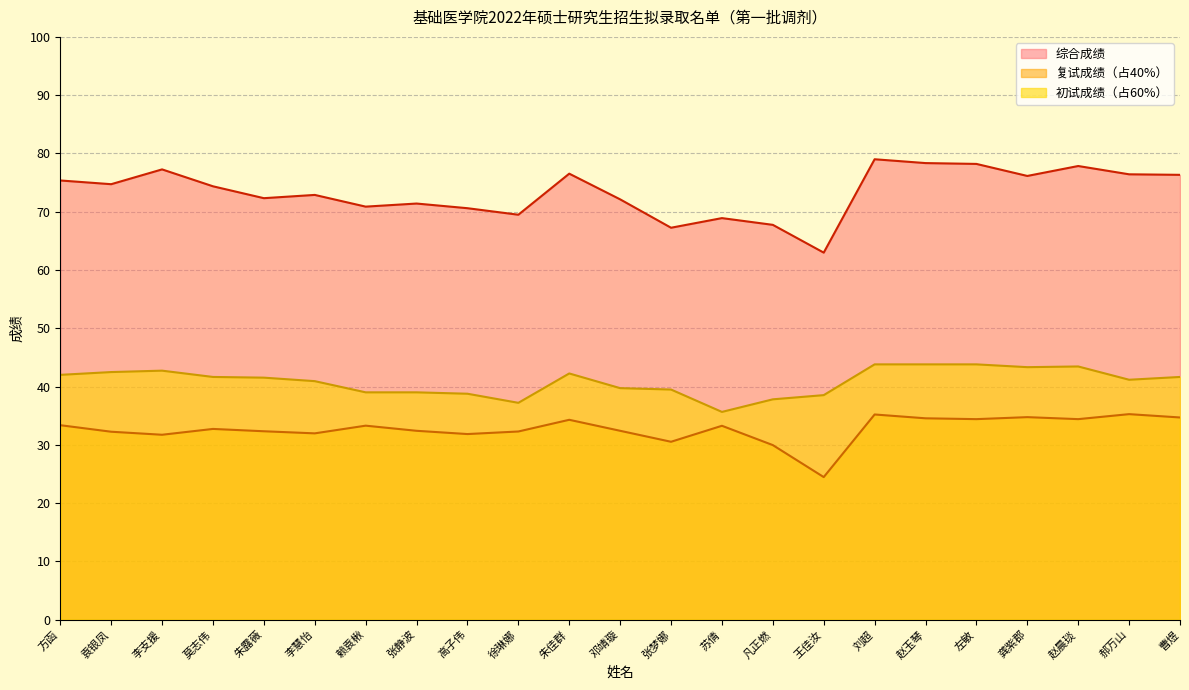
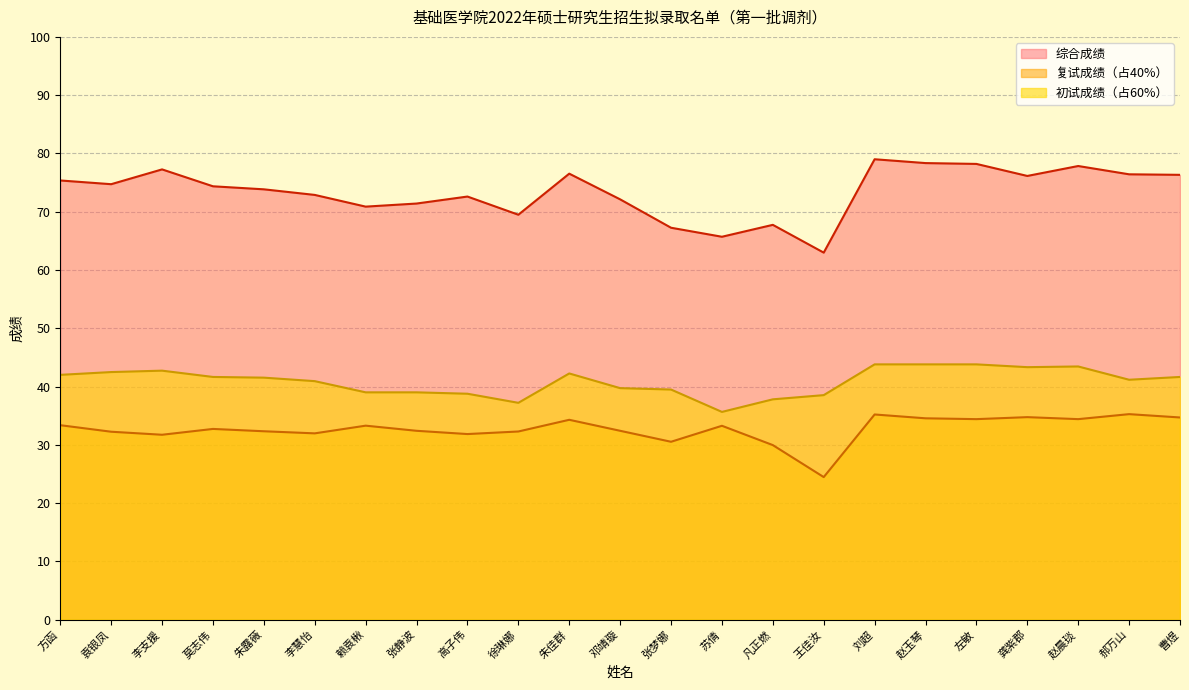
综合成绩, 朱露薇: 72 -> 74
综合成绩, 高子伟: 71 -> 73
综合成绩, 苏倩: 69 -> 66
